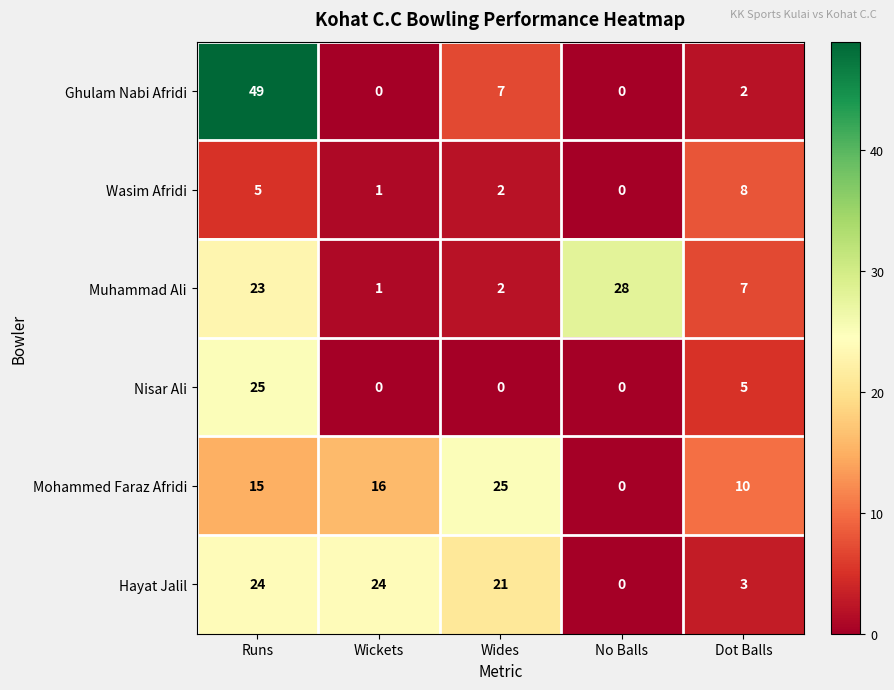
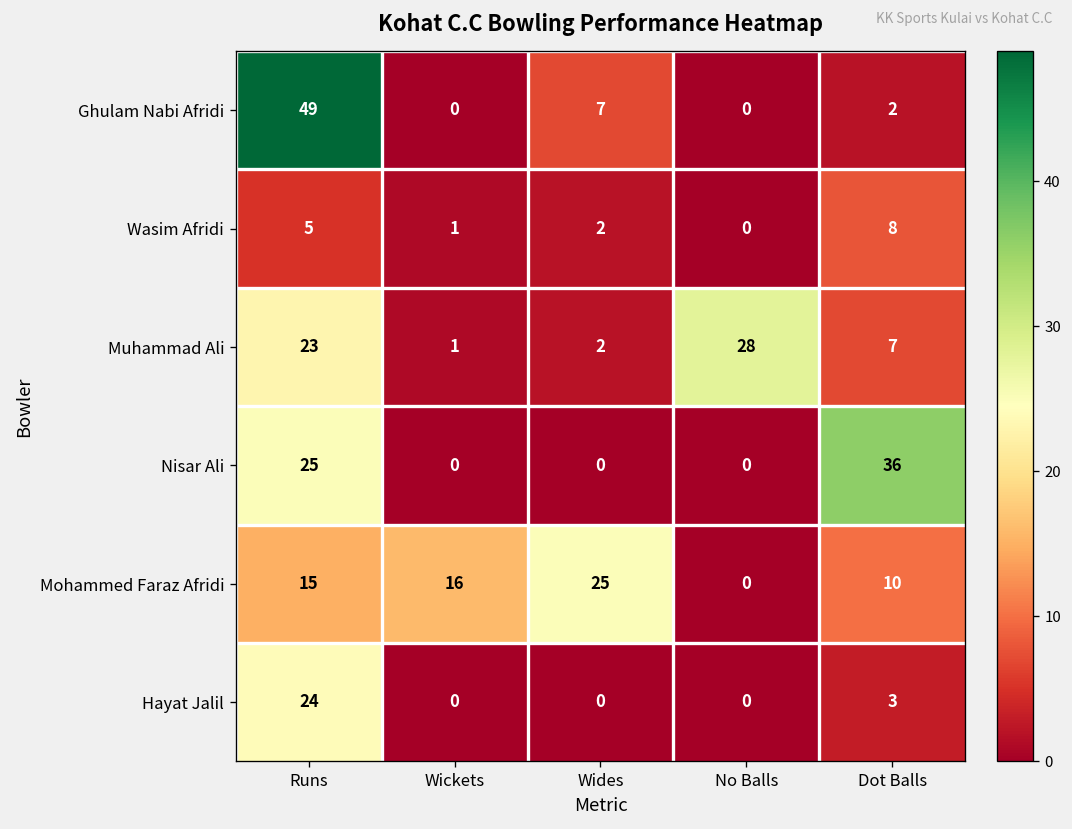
Nisar Ali, Dot Balls: 5 -> 36
Hayat Jalil, Wickets: 24 -> 0
Hayat Jalil, Wides: 21 -> 0
